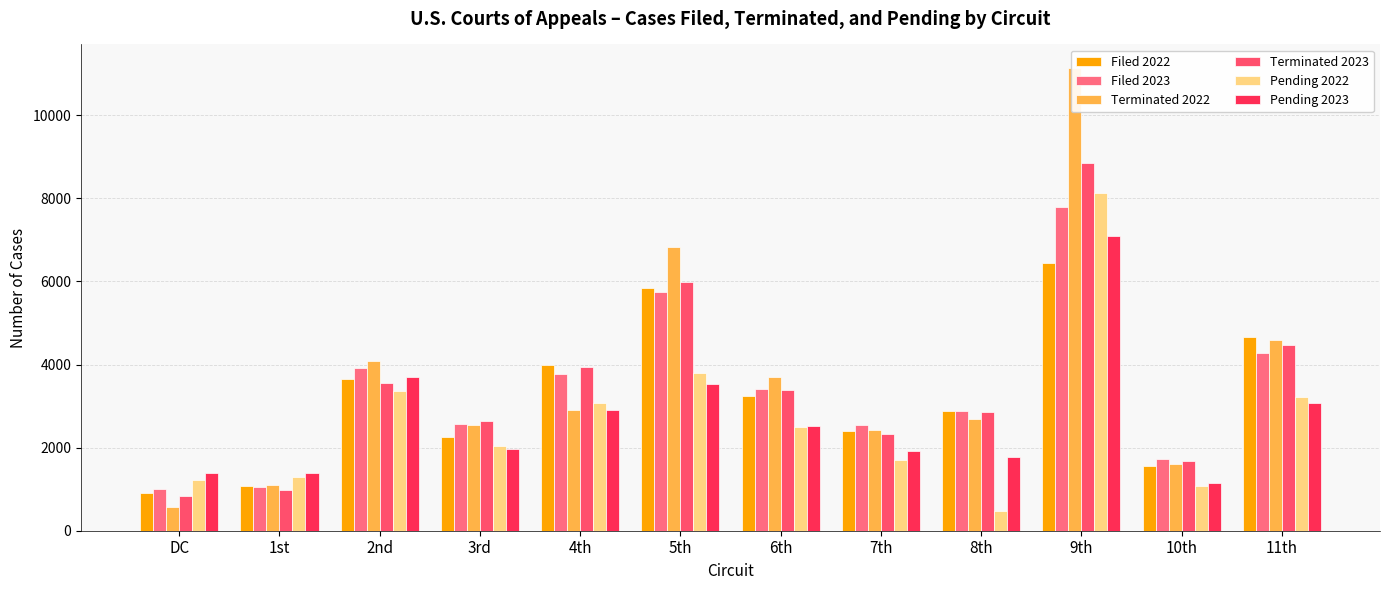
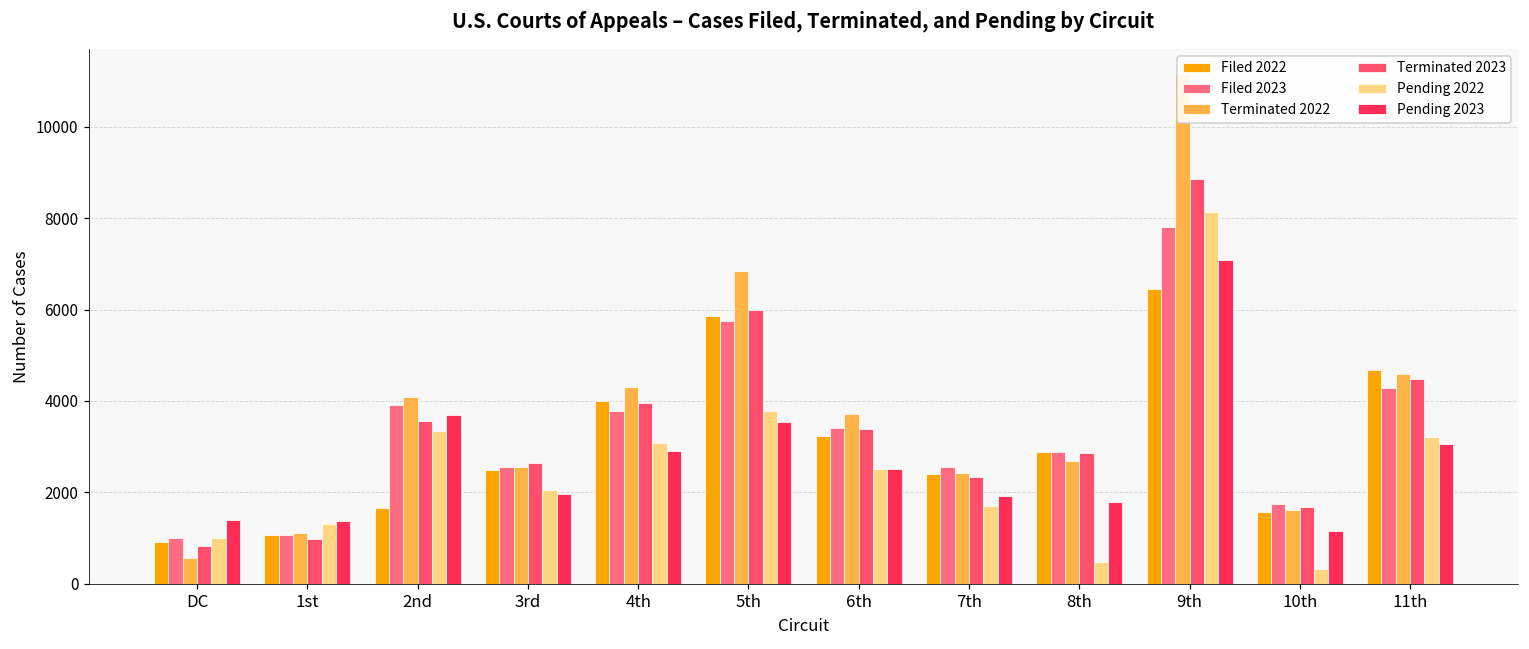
Pending 2022, DC: 1200 -> 1000
Filed 2022, 2nd: 3700 -> 1700
Filed 2022, 3rd: 2300 -> 2500
Terminated 2022, 4th: 2900 -> 4300
Pending 2022, 10th: 1100 -> 300
